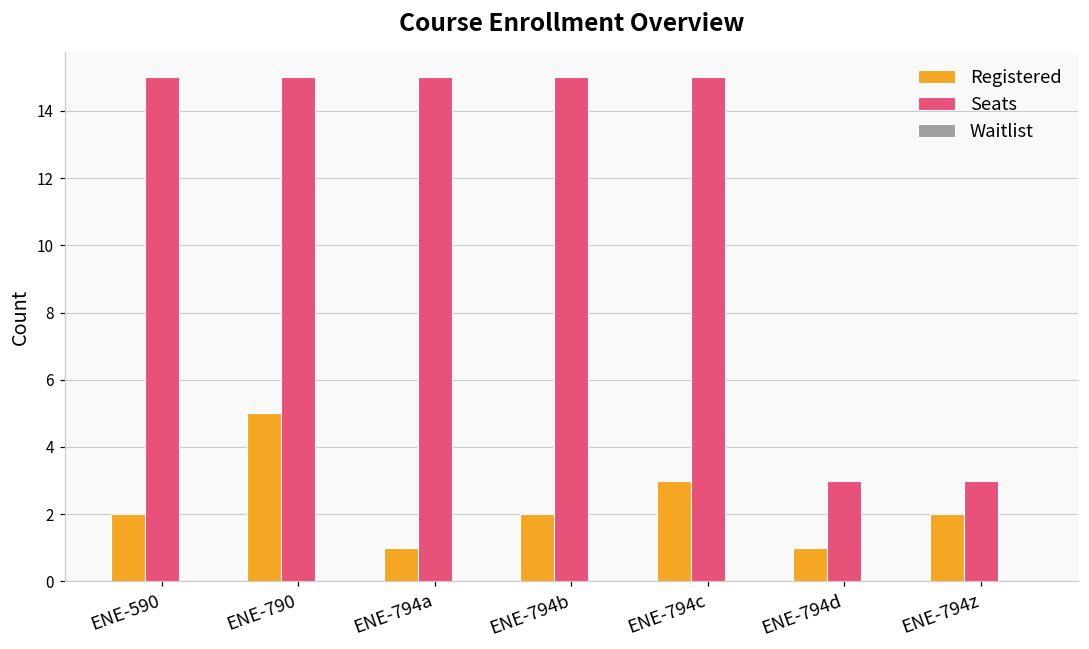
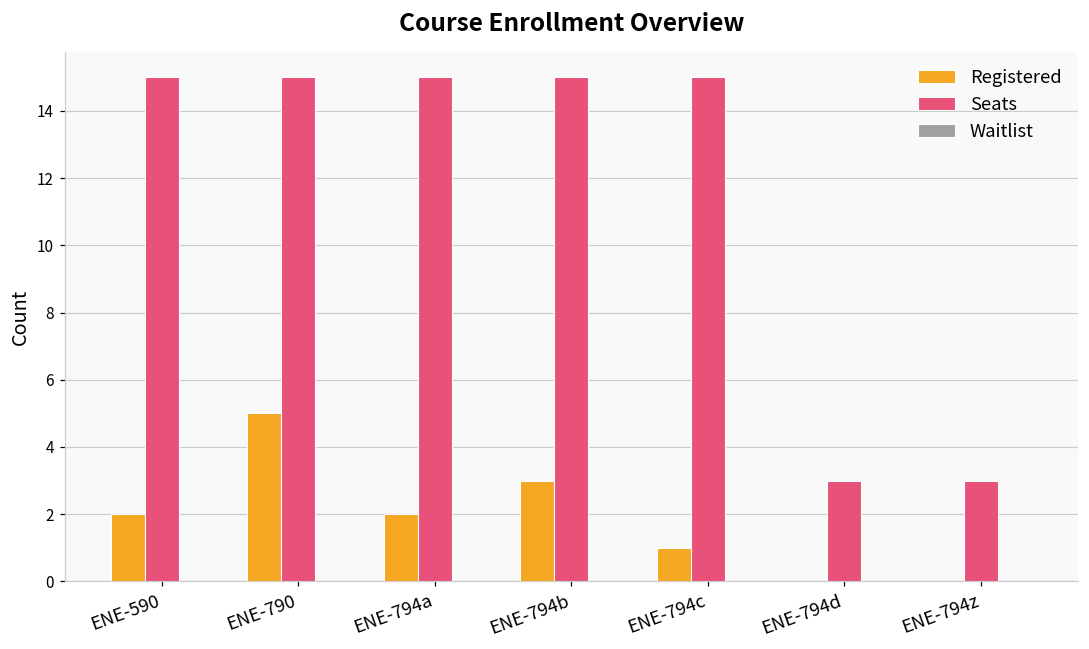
Registered, ENE-794a: 1 -> 2
Registered, ENE-794b: 2 -> 3
Registered, ENE-794c: 3 -> 1
Registered, ENE-794d: 1 -> 0
Registered, ENE-794z: 2 -> 0
